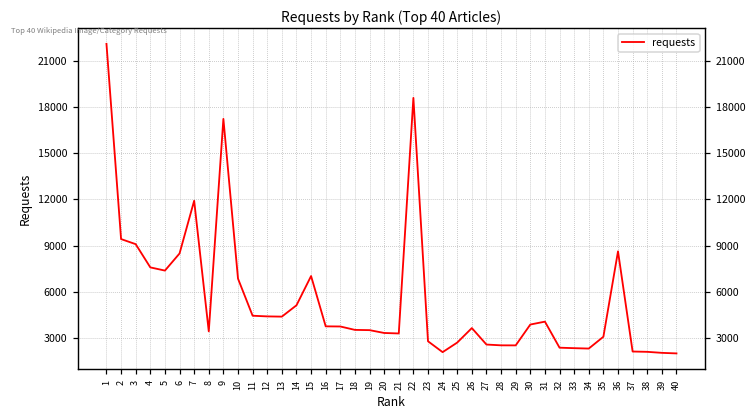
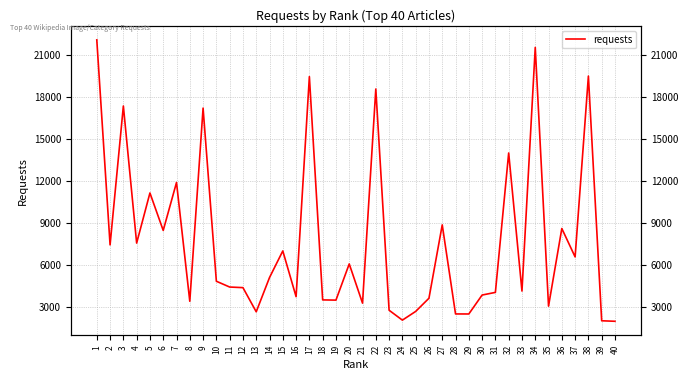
2: 9400 -> 7500
3: 9100 -> 17400
5: 7400 -> 11200
10: 6900 -> 4900
13: 4400 -> 2700
17: 3700 -> 19500
20: 3300 -> 6100
27: 2600 -> 8900
32: 2400 -> 14000
33: 2300 -> 4200
34: 2300 -> 21600
37: 2100 -> 6600
38: 2100 -> 19500
